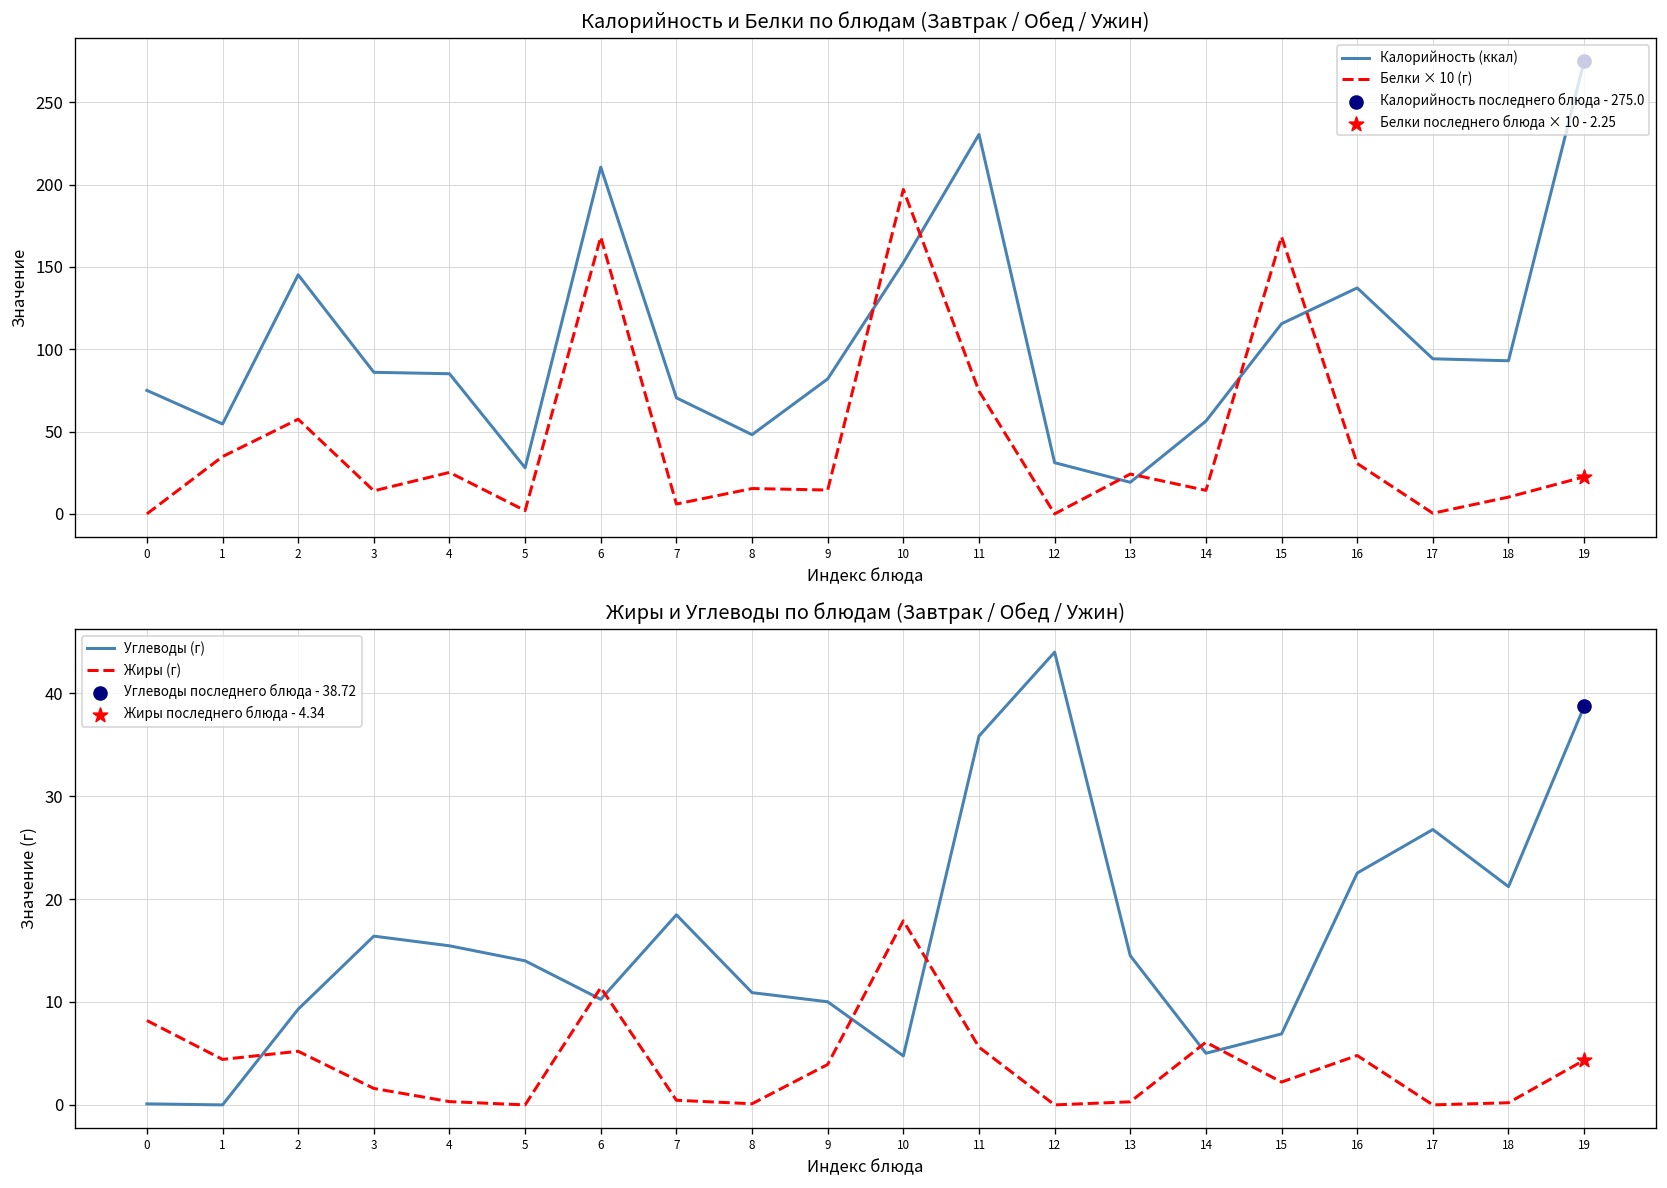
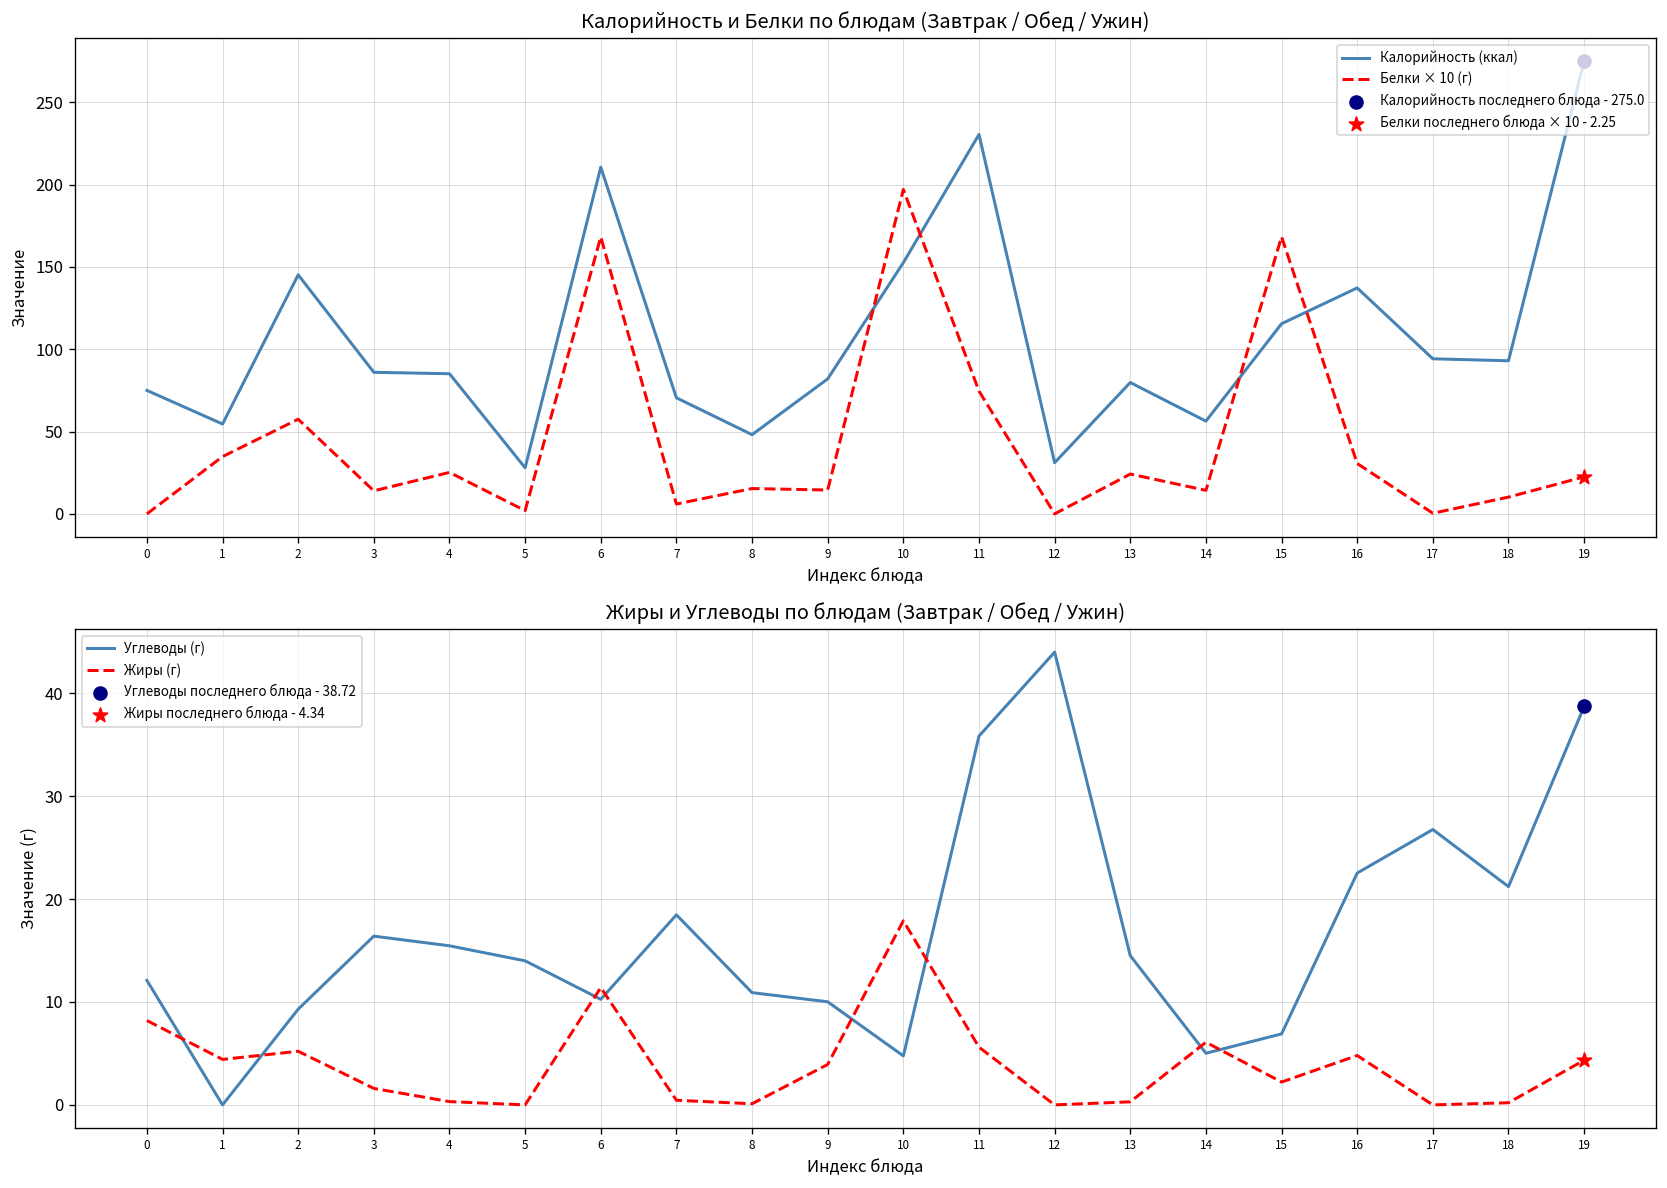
Калорийность и Белки по блюдам (Завтрак / Обед / Ужин), Калорийность (ккал), 13: 19 -> 80
Жиры и Углеводы по блюдам (Завтрак / Обед / Ужин), Углеводы (г), 0: 0 -> 12
